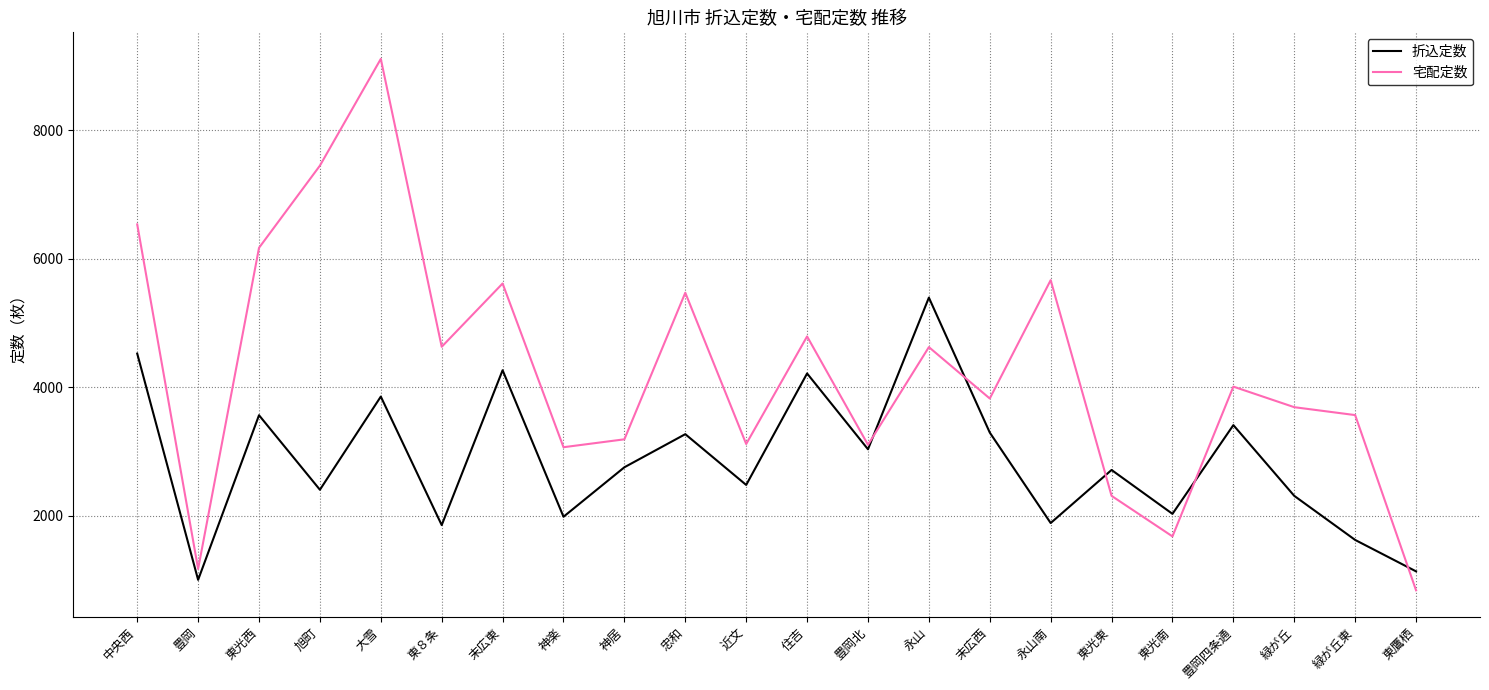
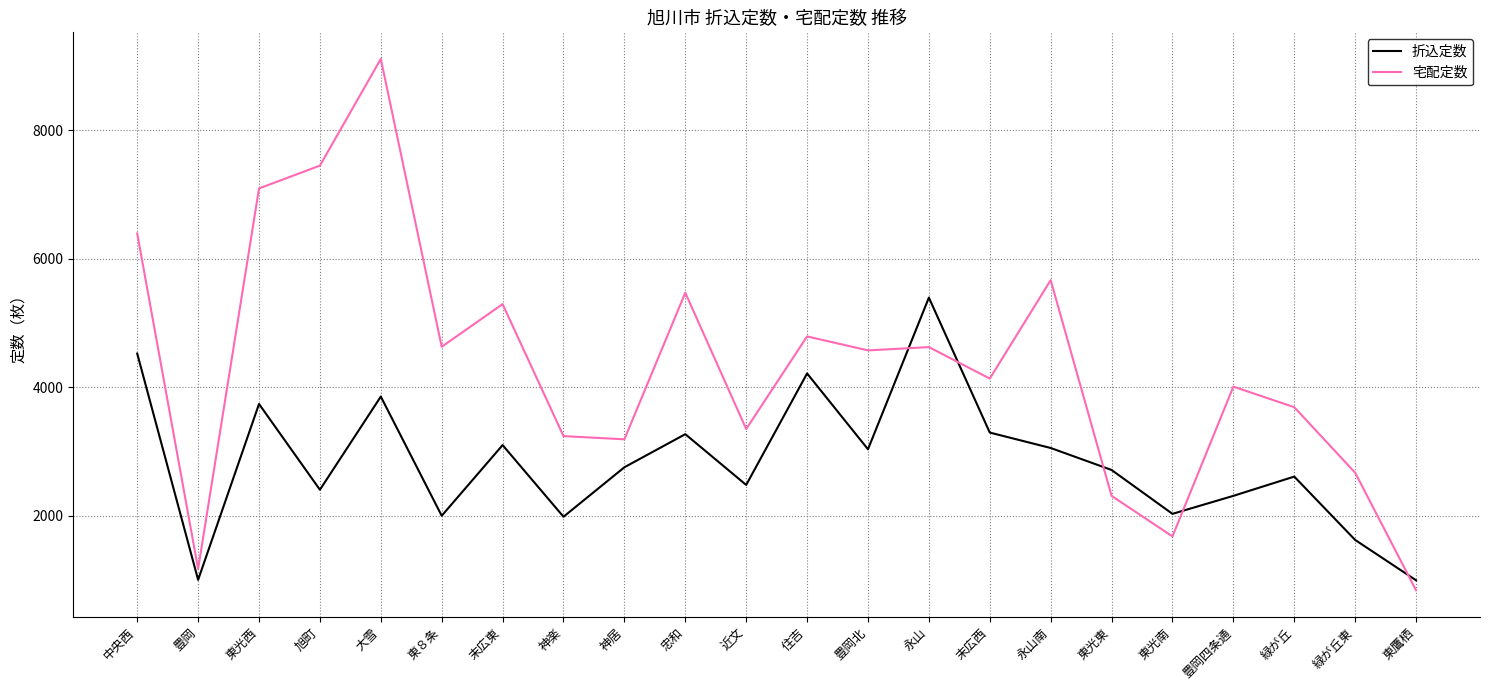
宅配定数, 中央西: 6500 -> 6400
折込定数, 東光西: 3600 -> 3700
宅配定数, 東光西: 6200 -> 7100
折込定数, 東８条: 1900 -> 2000
折込定数, 末広東: 4300 -> 3100
宅配定数, 末広東: 5600 -> 5300
宅配定数, 神楽: 3100 -> 3200
宅配定数, 近文: 3100 -> 3400
宅配定数, 豊岡北: 3100 -> 4600
宅配定数, 末広西: 3800 -> 4100
折込定数, 永山南: 1900 -> 3100
折込定数, 豊岡四条通: 3400 -> 2300
折込定数, 緑が丘: 2300 -> 2600
宅配定数, 緑が丘東: 3600 -> 2700
折込定数, 東鷹栖: 1100 -> 1000
